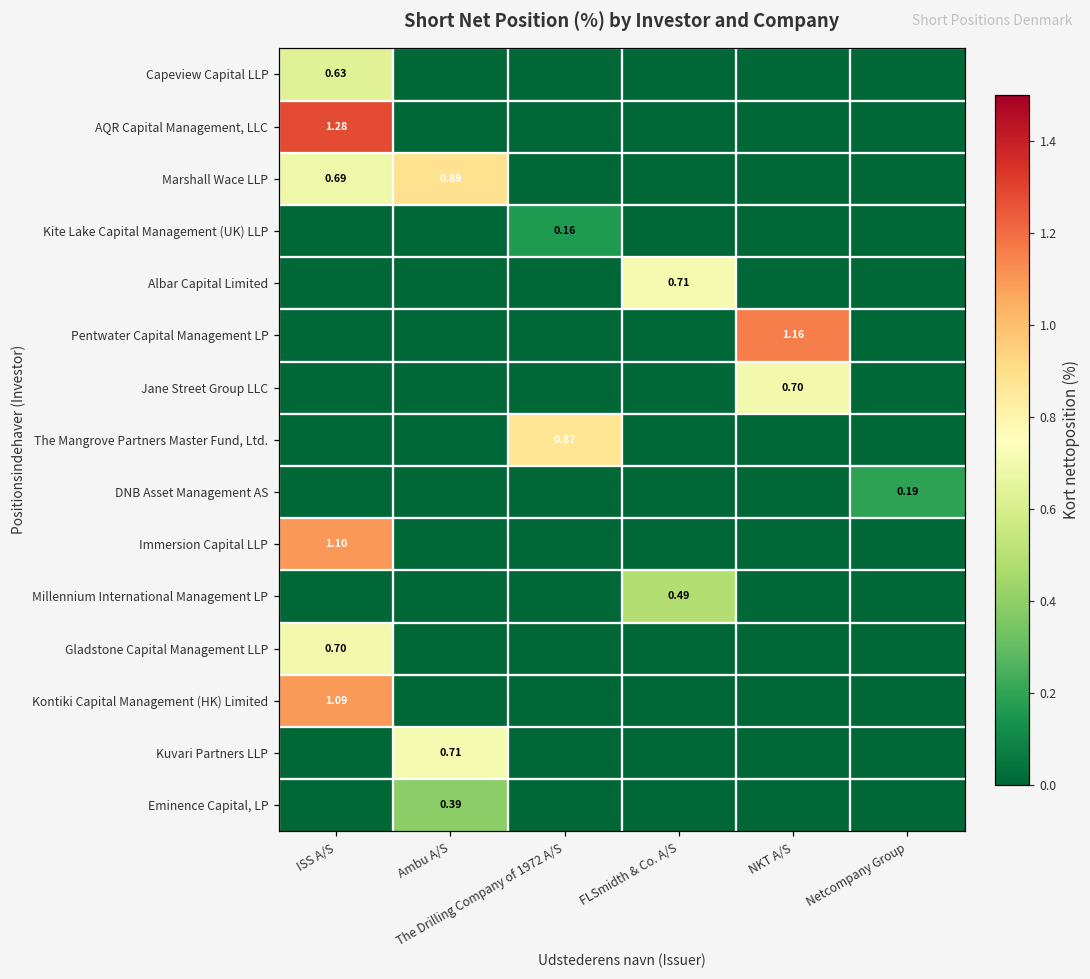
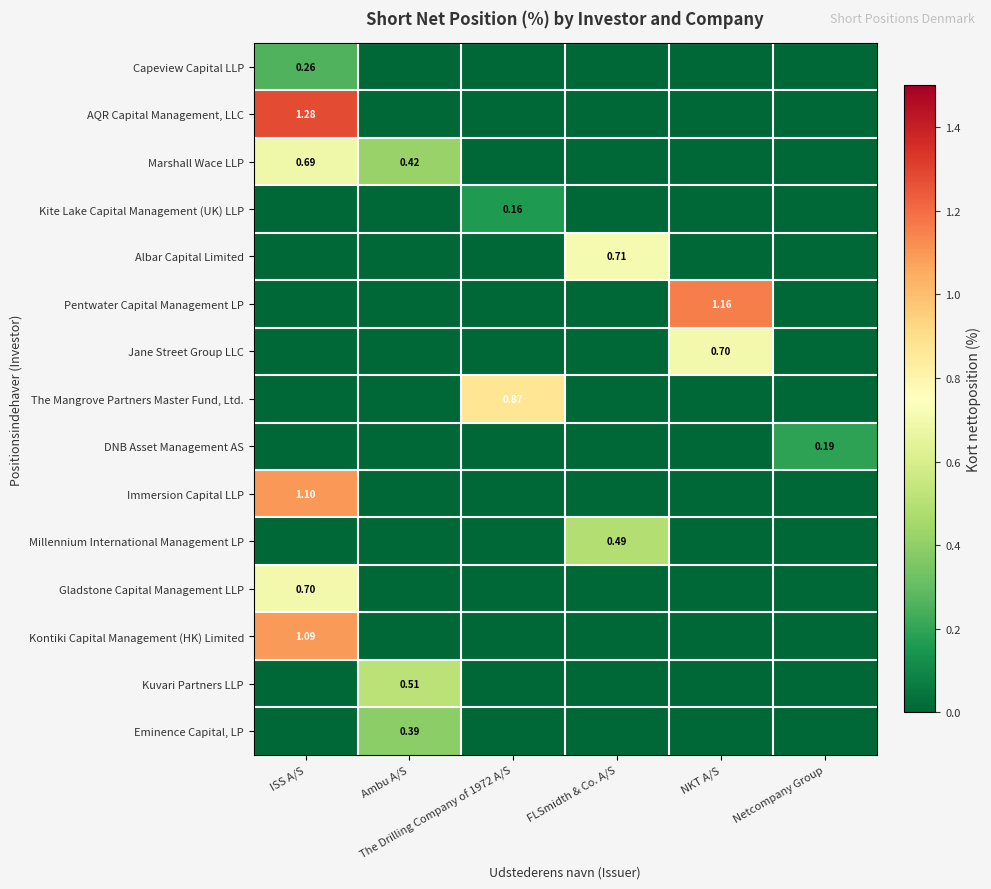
Capeview Capital LLP, ISS A/S: 0.63 -> 0.26
Marshall Wace LLP, Ambu A/S: 0.89 -> 0.42
Kuvari Partners LLP, Ambu A/S: 0.71 -> 0.51
